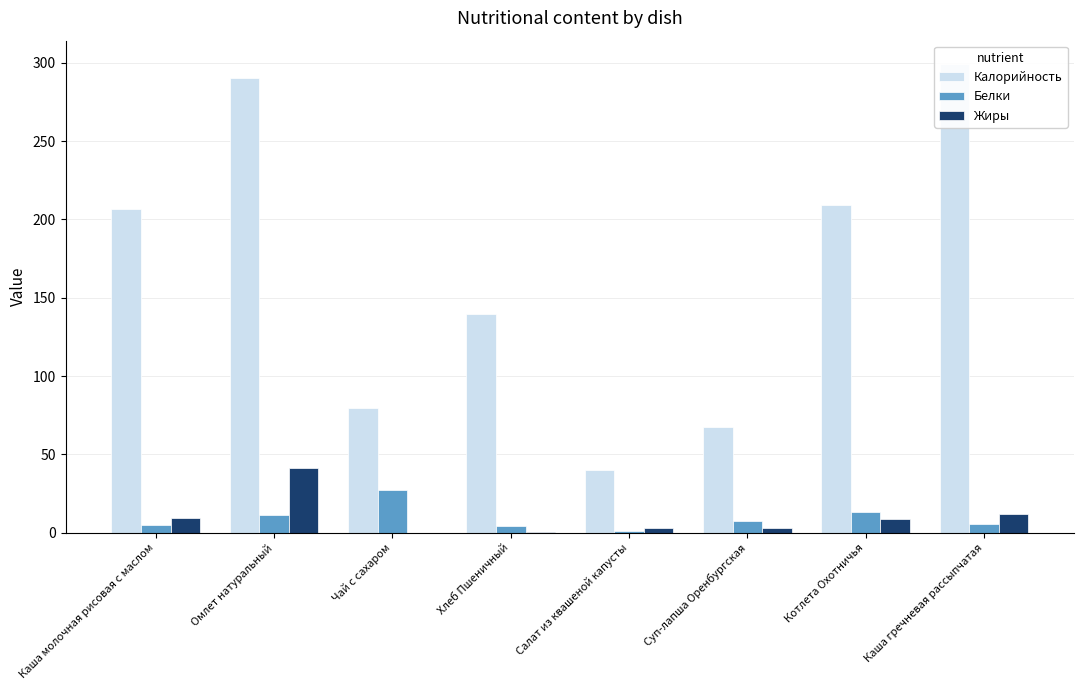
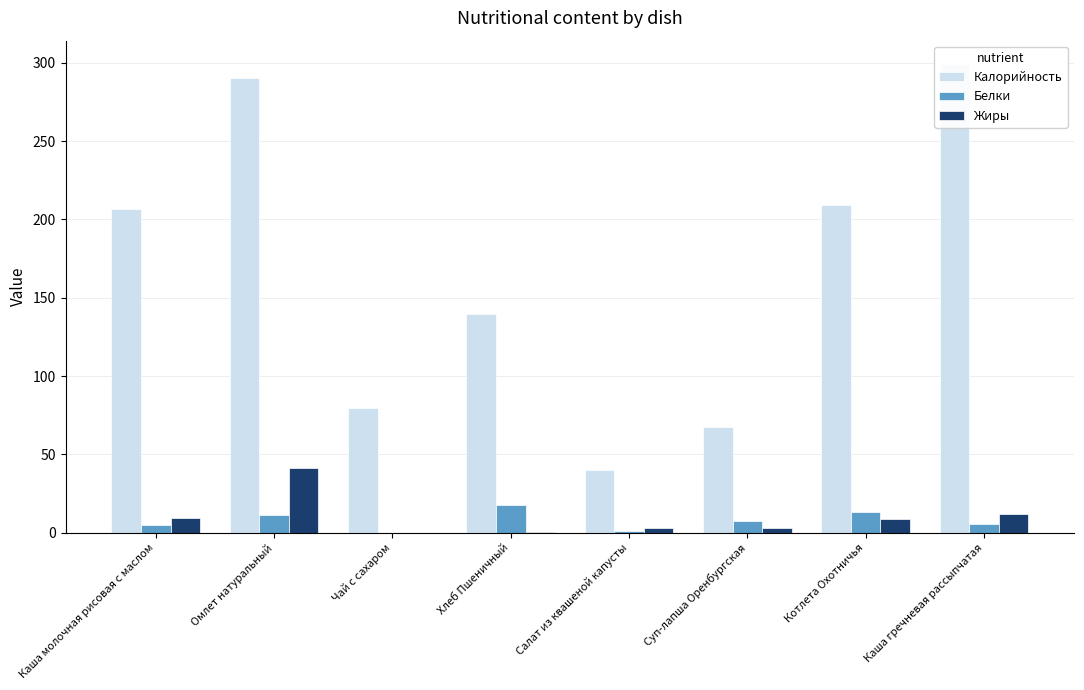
Белки, Чай с сахаром: 28 -> 0
Белки, Хлеб Пшеничный: 5 -> 18
